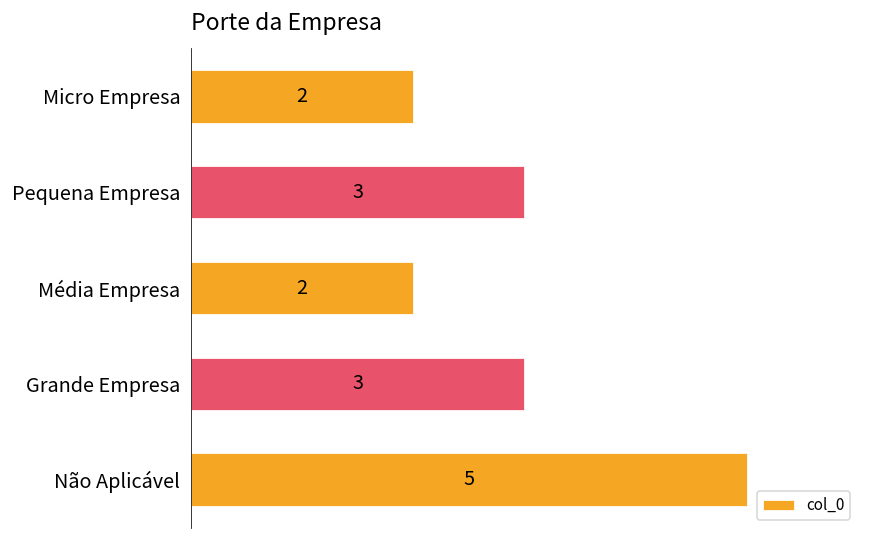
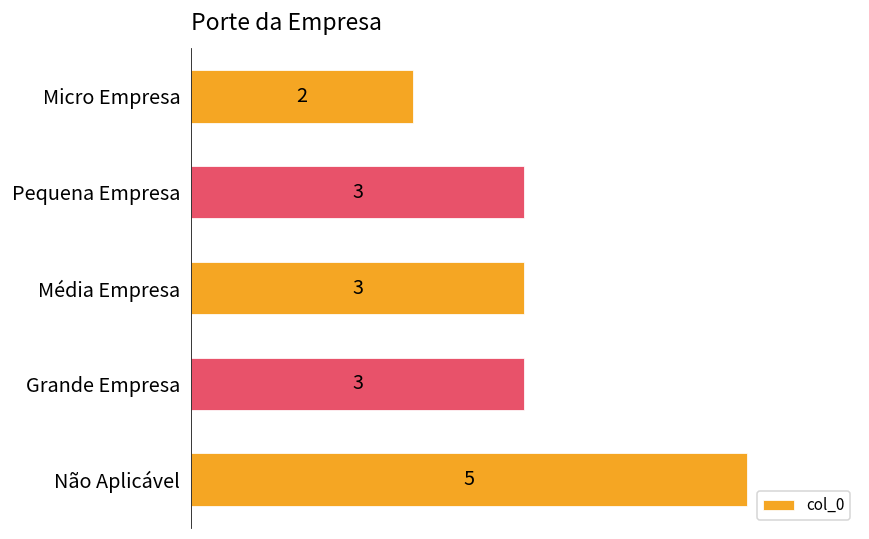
Média Empresa: 2 -> 3
